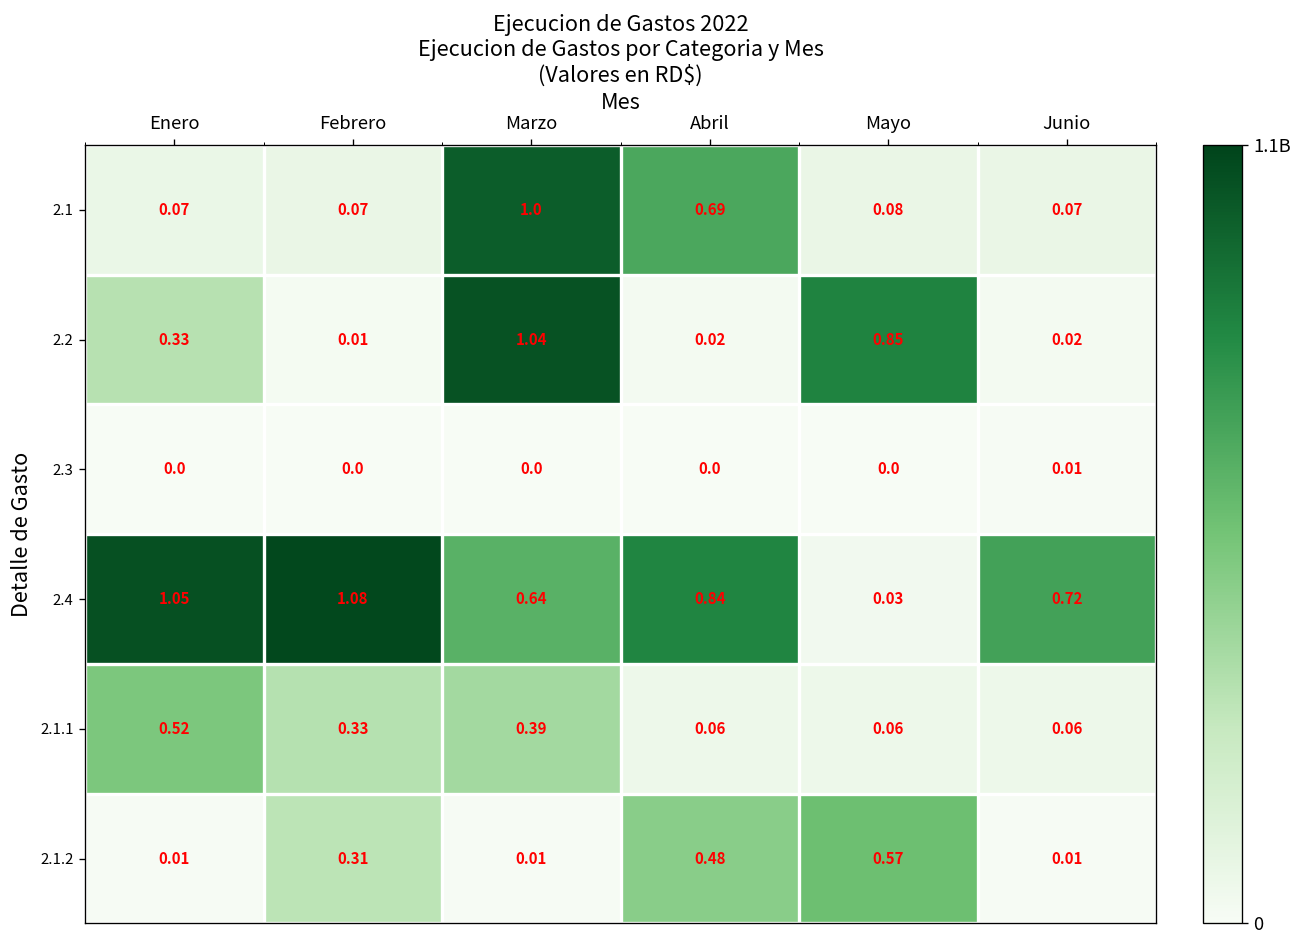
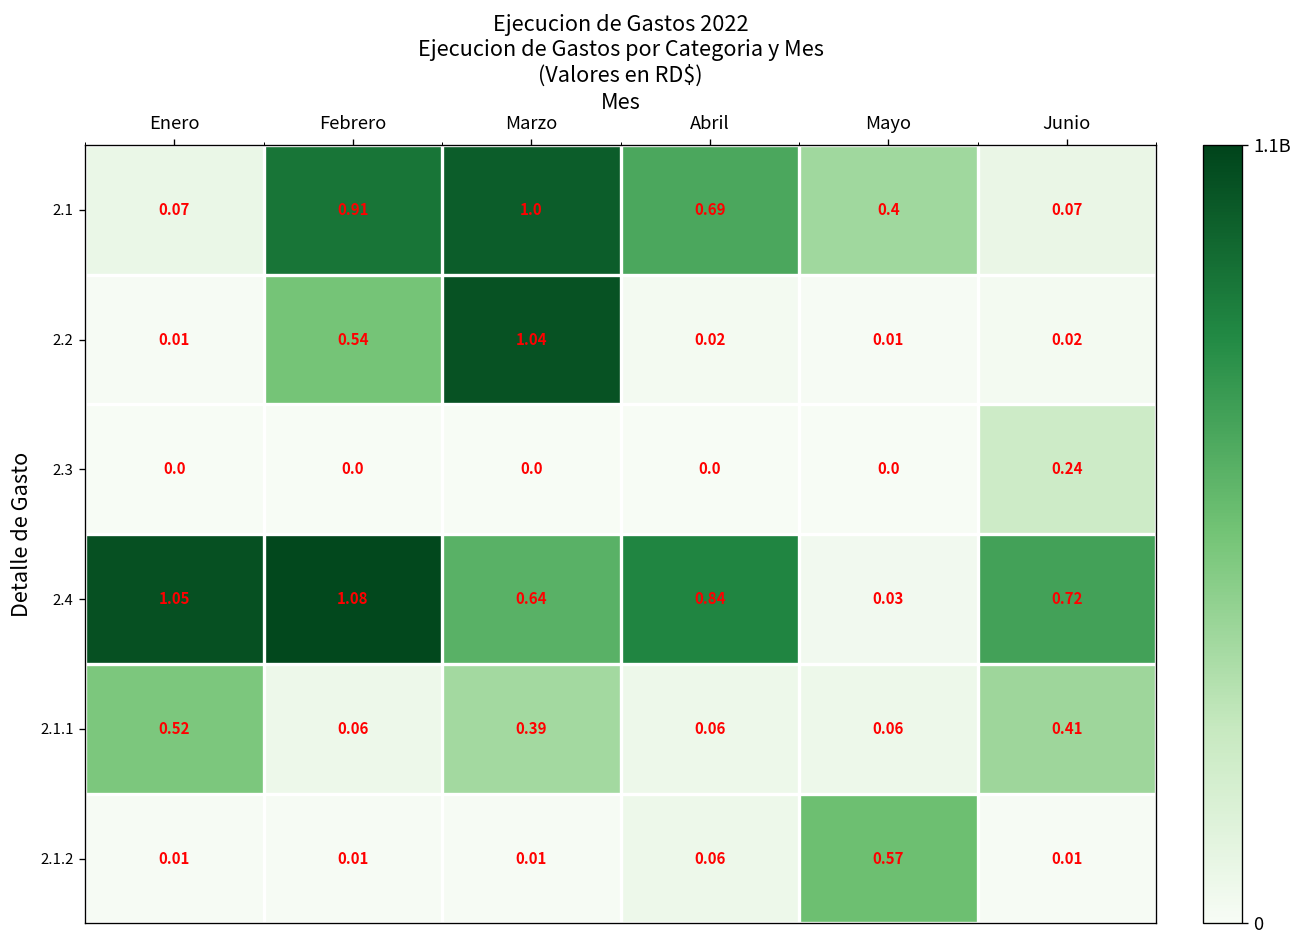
2.1, Febrero: 0.07 -> 0.91
2.1, Mayo: 0.08 -> 0.4
2.2, Enero: 0.33 -> 0.01
2.2, Febrero: 0.01 -> 0.54
2.2, Mayo: 0.85 -> 0.01
2.3, Junio: 0.01 -> 0.24
2.1.1, Febrero: 0.33 -> 0.06
2.1.1, Junio: 0.06 -> 0.41
2.1.2, Febrero: 0.31 -> 0.01
2.1.2, Abril: 0.48 -> 0.06
